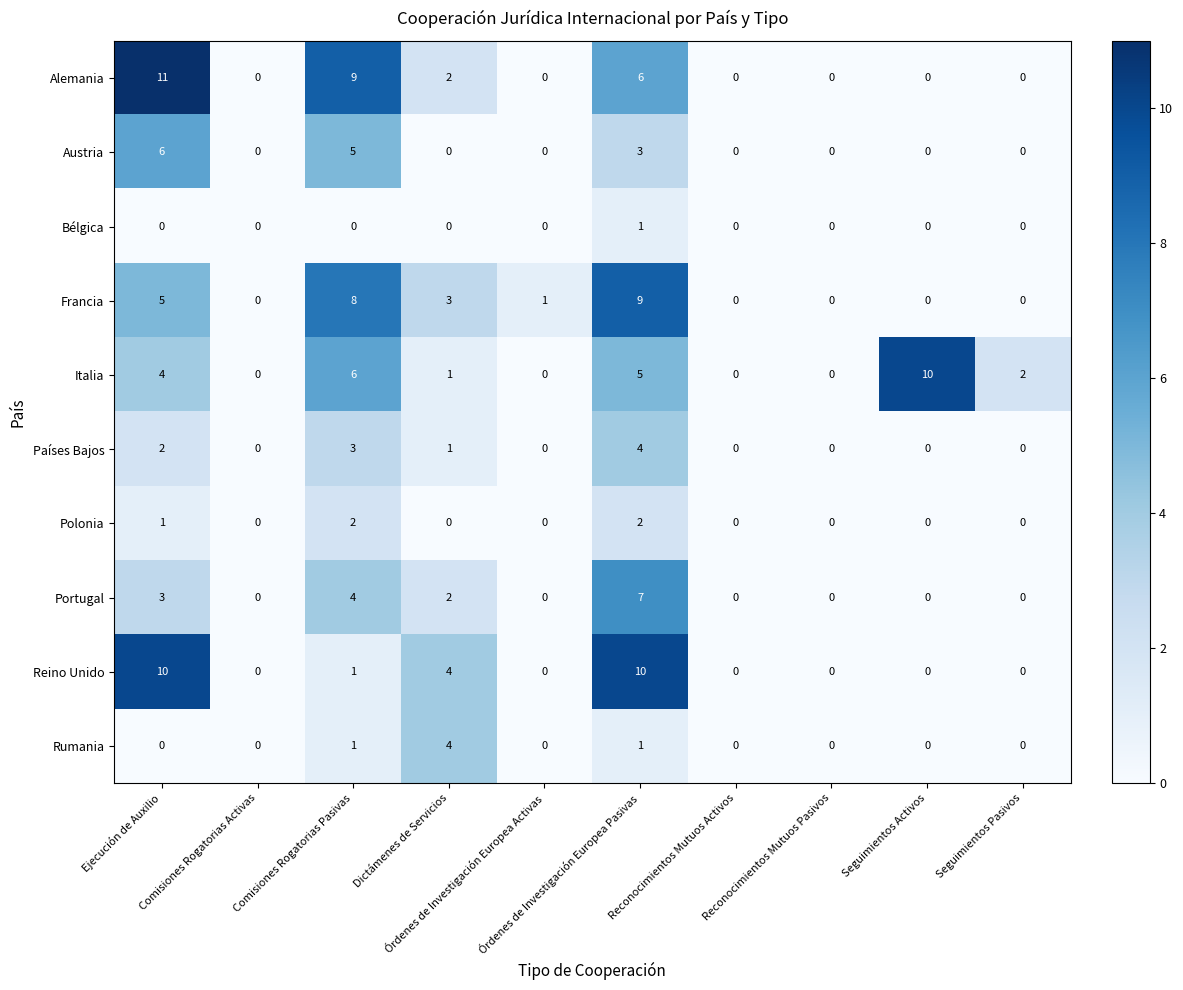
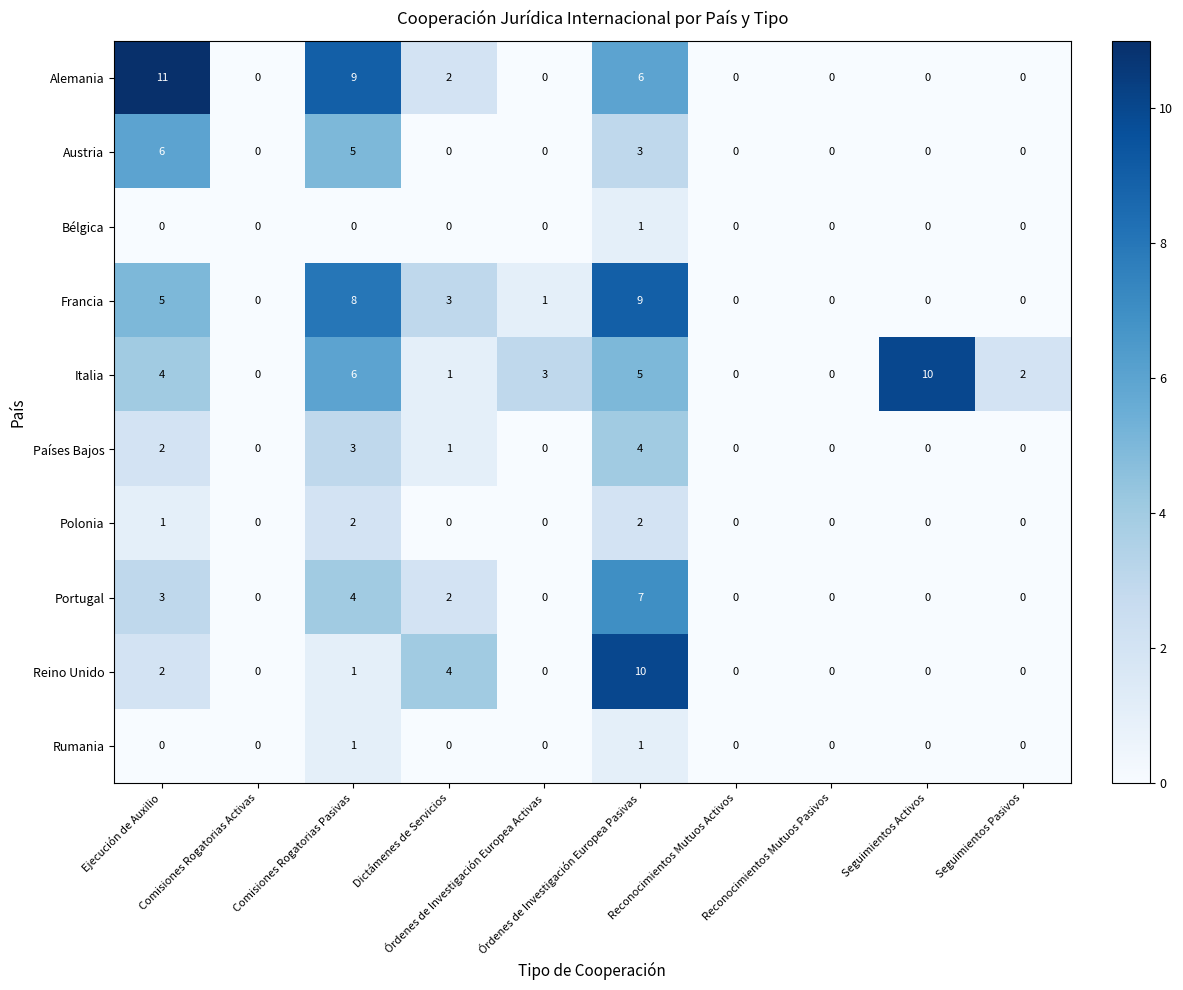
Italia, Órdenes de Investigación Europea Activas: 0 -> 3
Reino Unido, Ejecución de Auxilio: 10 -> 2
Rumania, Dictámenes de Servicios: 4 -> 0
